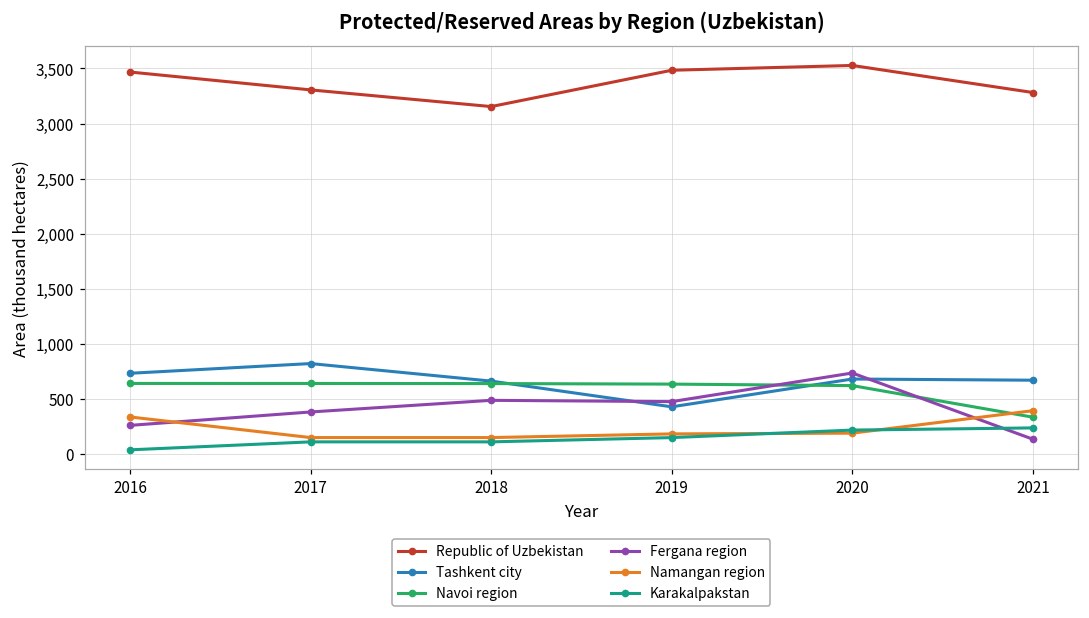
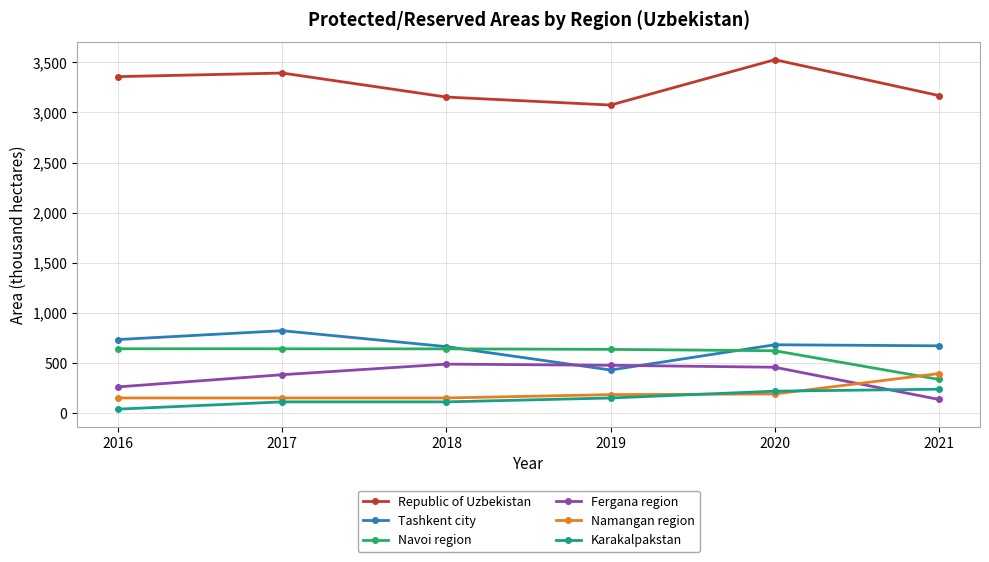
Republic of Uzbekistan, 2016: 3,470 -> 3,360
Namangan region, 2016: 330 -> 150
Republic of Uzbekistan, 2017: 3,310 -> 3,390
Republic of Uzbekistan, 2019: 3,480 -> 3,070
Fergana region, 2020: 730 -> 450
Republic of Uzbekistan, 2021: 3,280 -> 3,170
